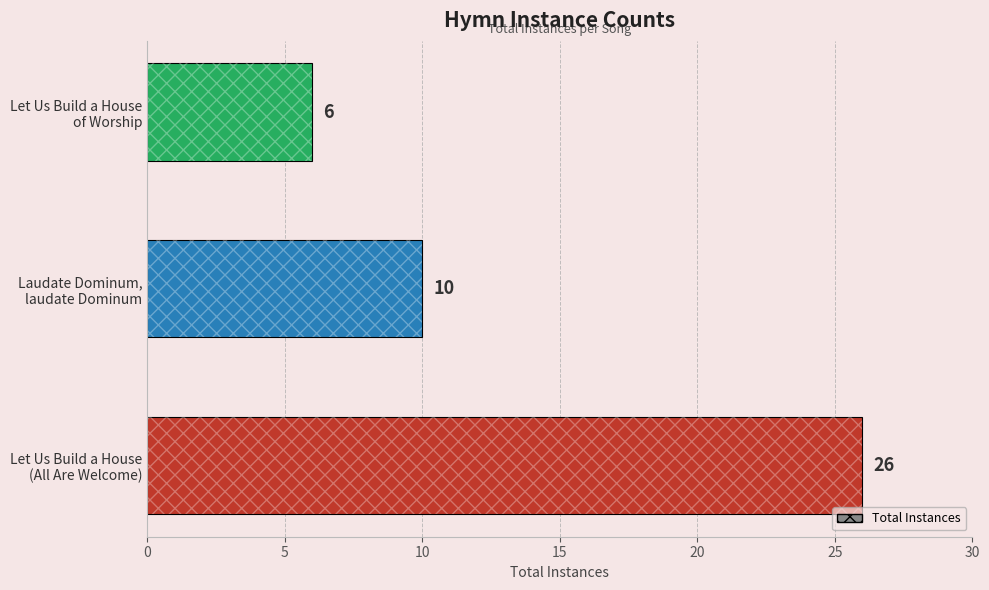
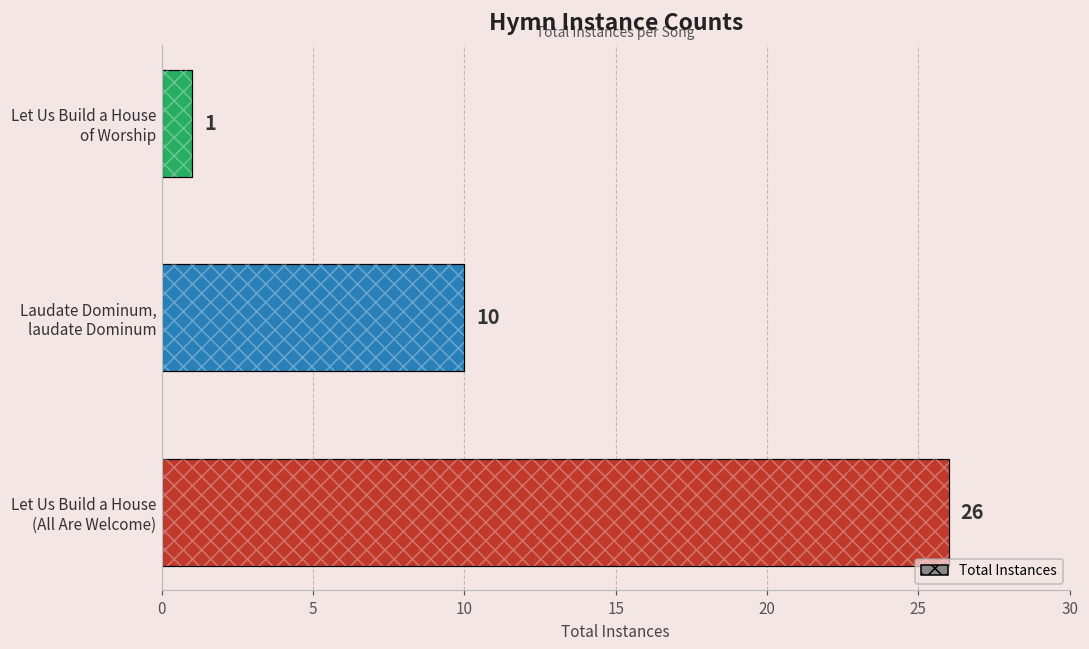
Let Us Build a House of Worship: 6 -> 1
